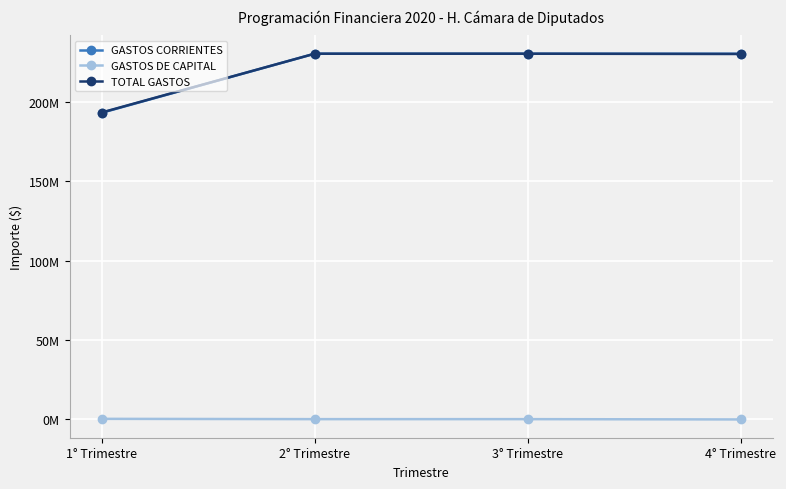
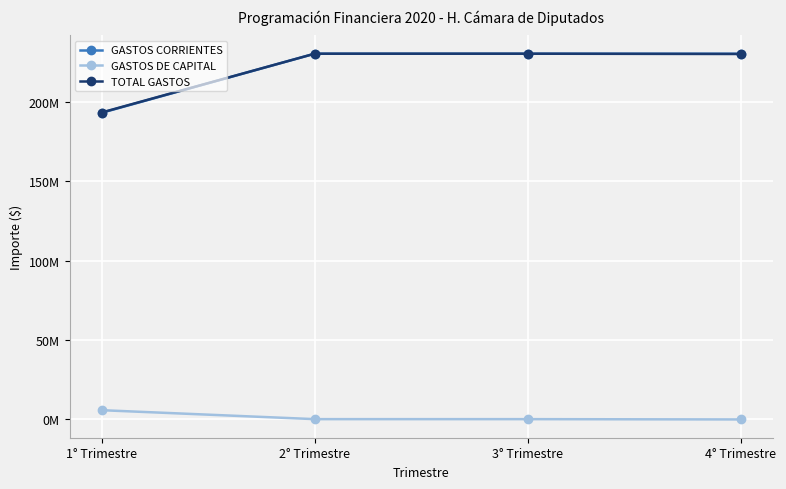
GASTOS DE CAPITAL, 1° Trimestre: 0 -> 6000000
